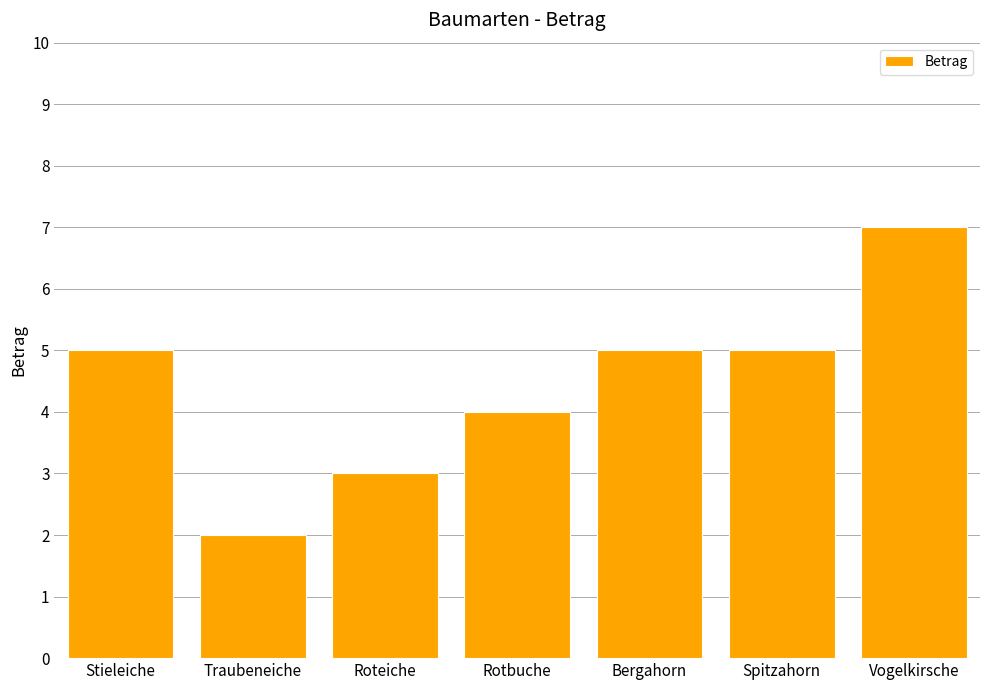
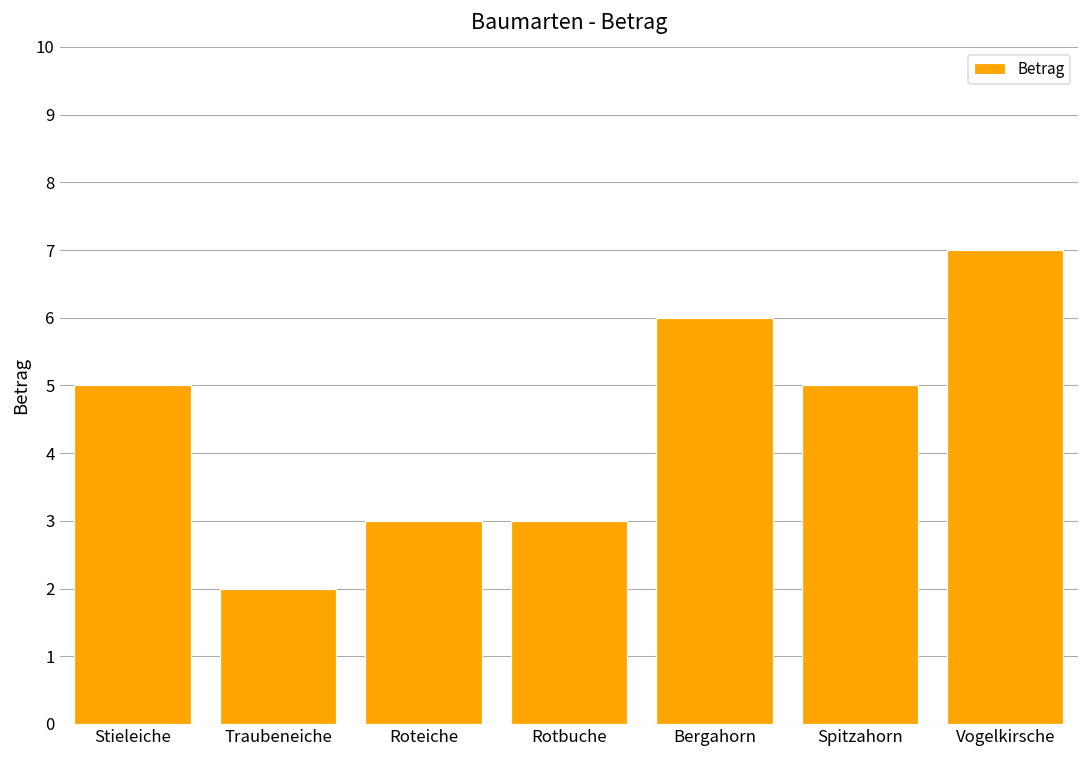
Rotbuche: 4 -> 3
Bergahorn: 5 -> 6
